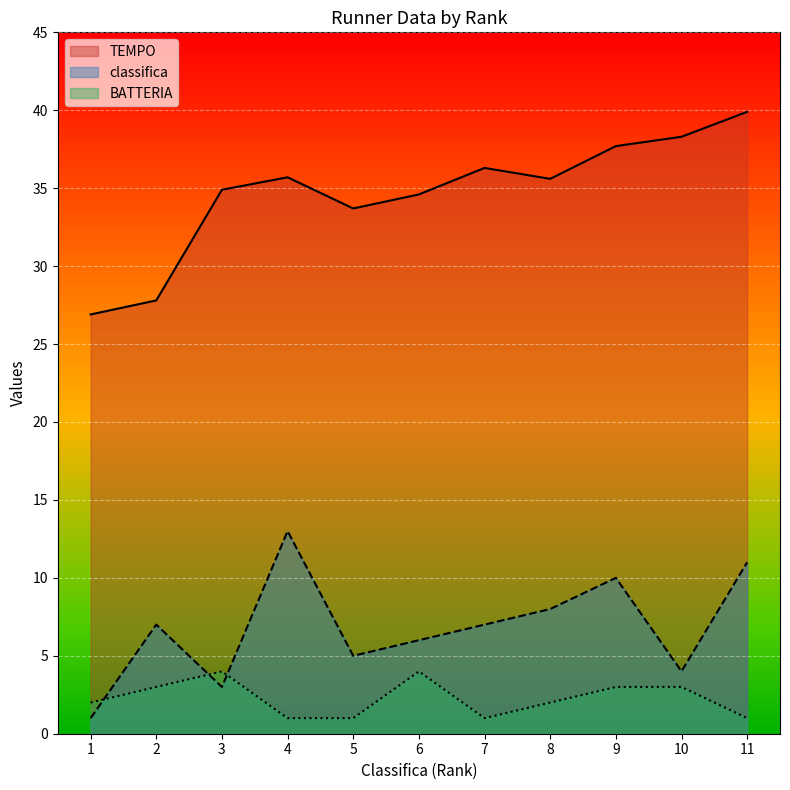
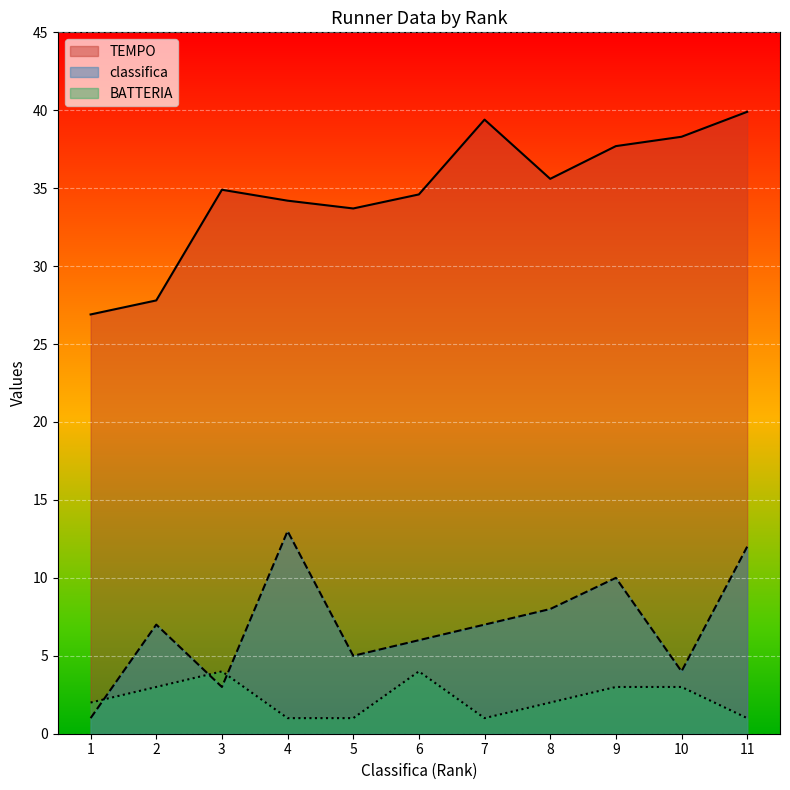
TEMPO, 4: 35.7 -> 34.2
TEMPO, 7: 36.3 -> 39.4
classifica, 11: 11 -> 12
